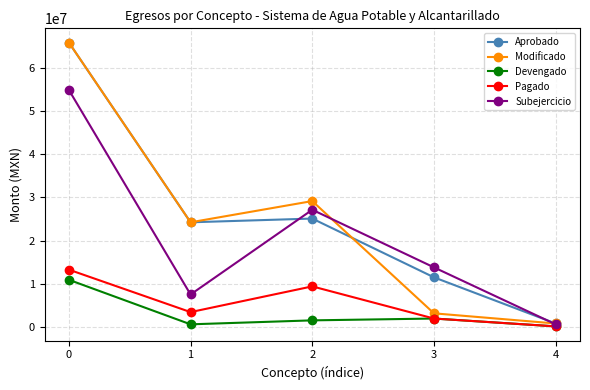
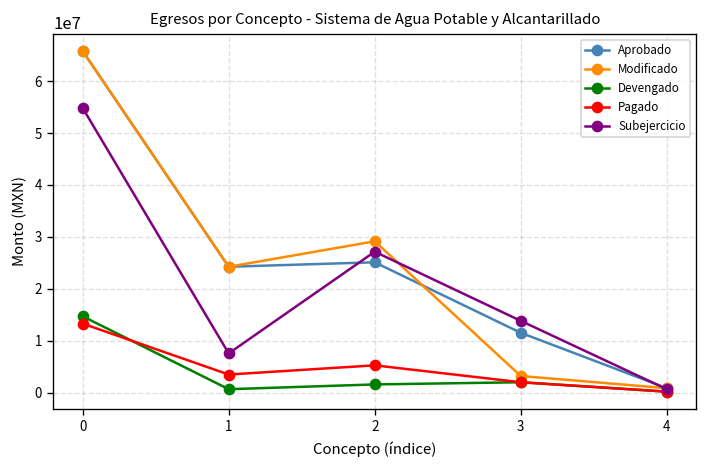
Devengado, 0: 11000000 -> 15000000
Pagado, 2: 9000000 -> 5000000
